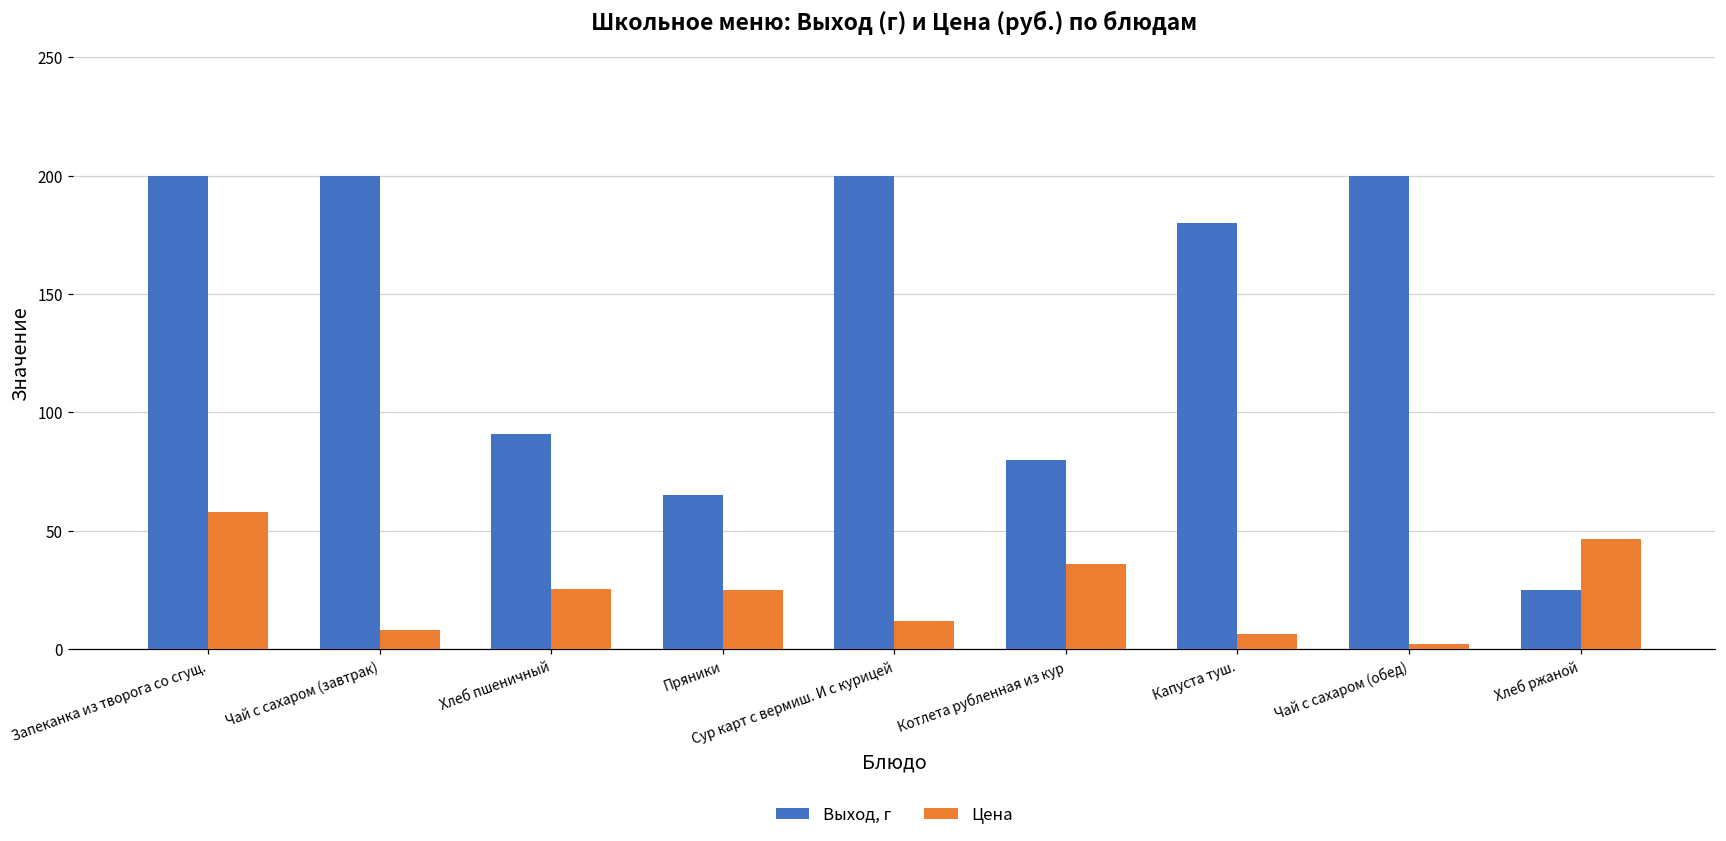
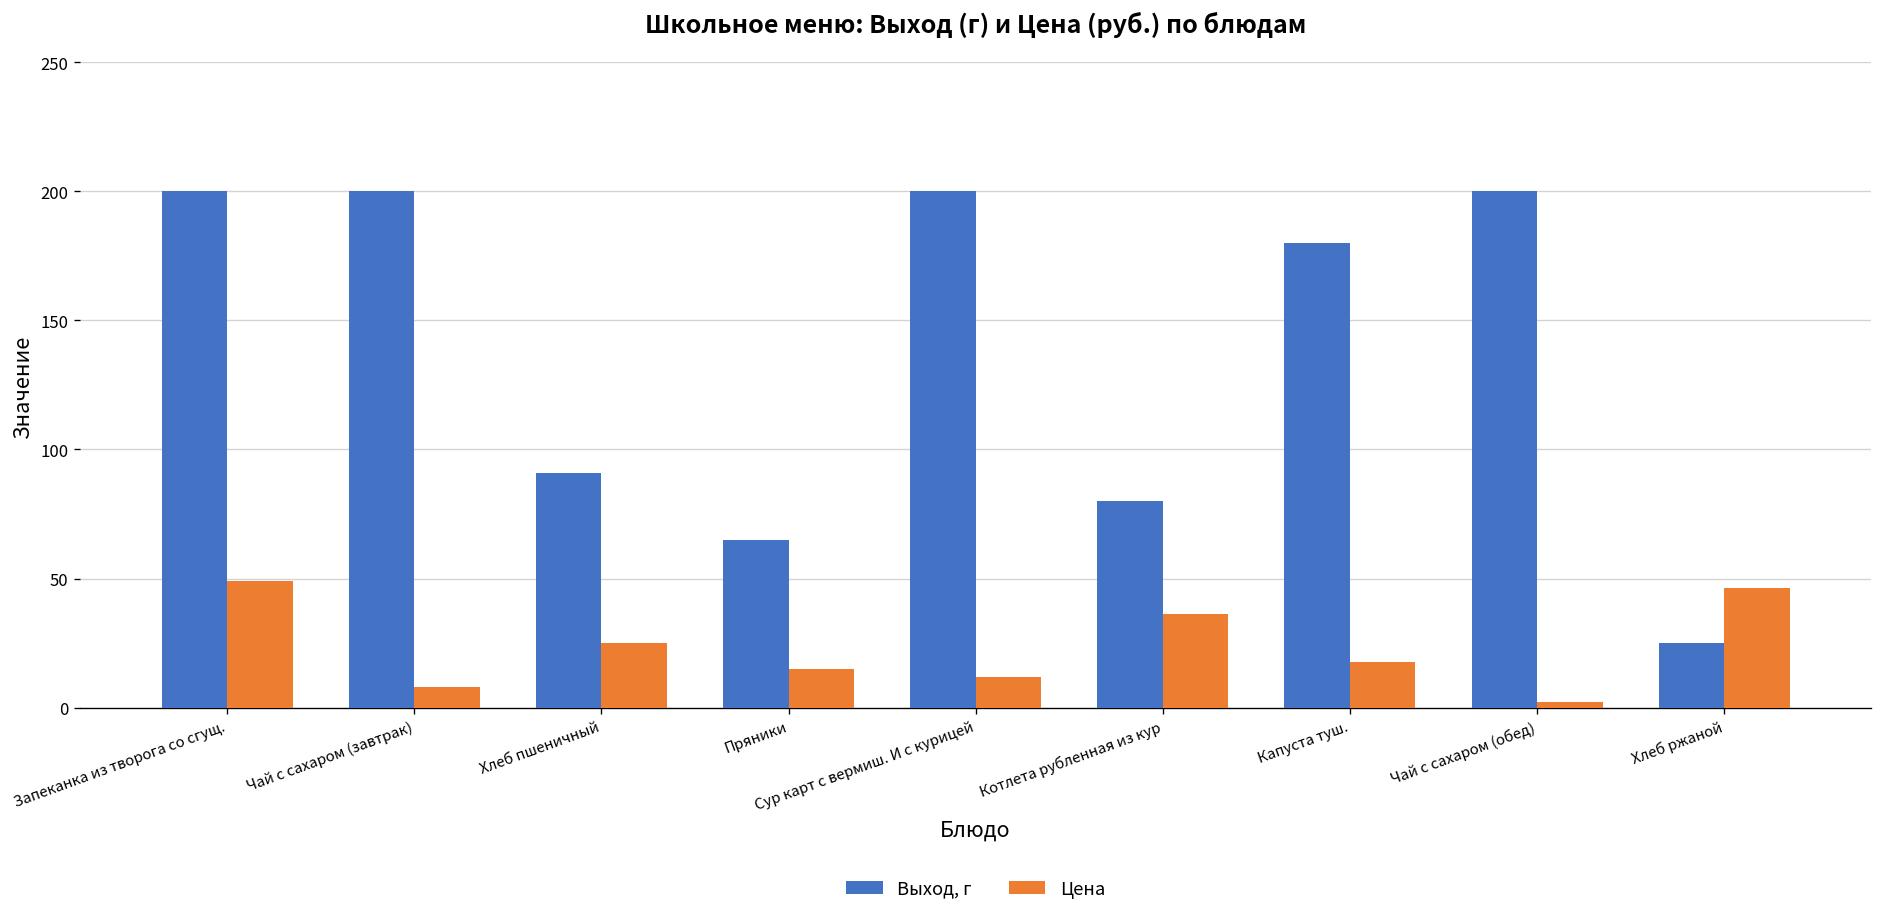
Цена, Запеканка из творога со сгущ.: 58 -> 49
Цена, Пряники: 25 -> 15
Цена, Капуста туш.: 6 -> 18
